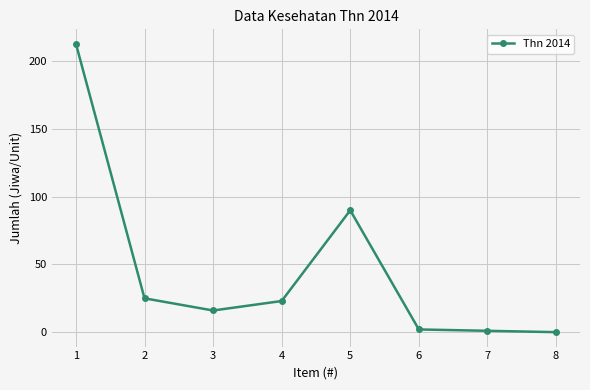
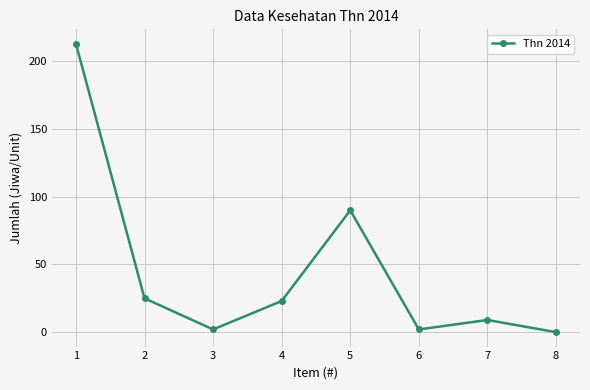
3: 16 -> 2
7: 1 -> 9
